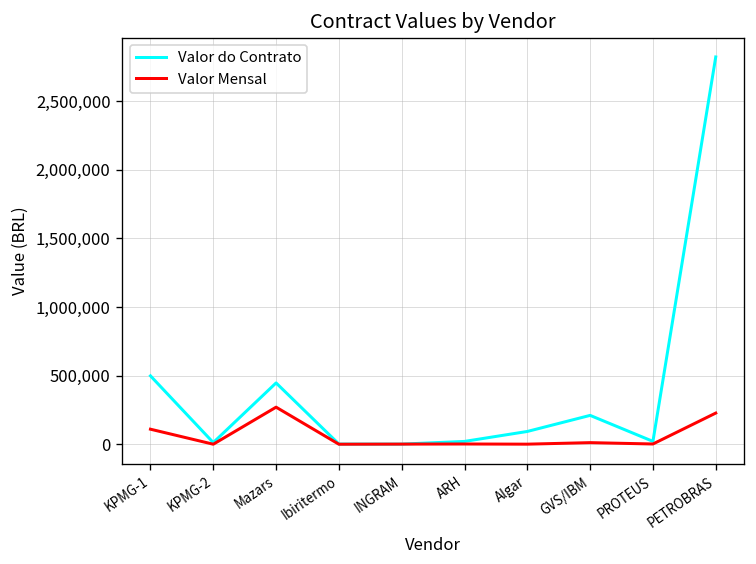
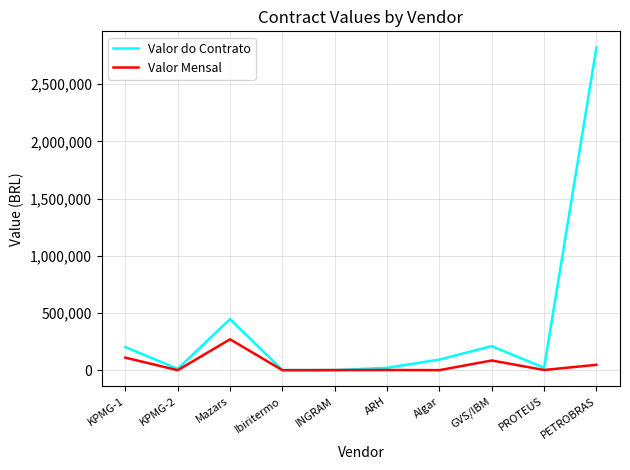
Valor do Contrato, KPMG-1: 500,000 -> 200,000
Valor Mensal, GVS/IBM: 10,000 -> 80,000
Valor Mensal, PETROBRAS: 230,000 -> 50,000
